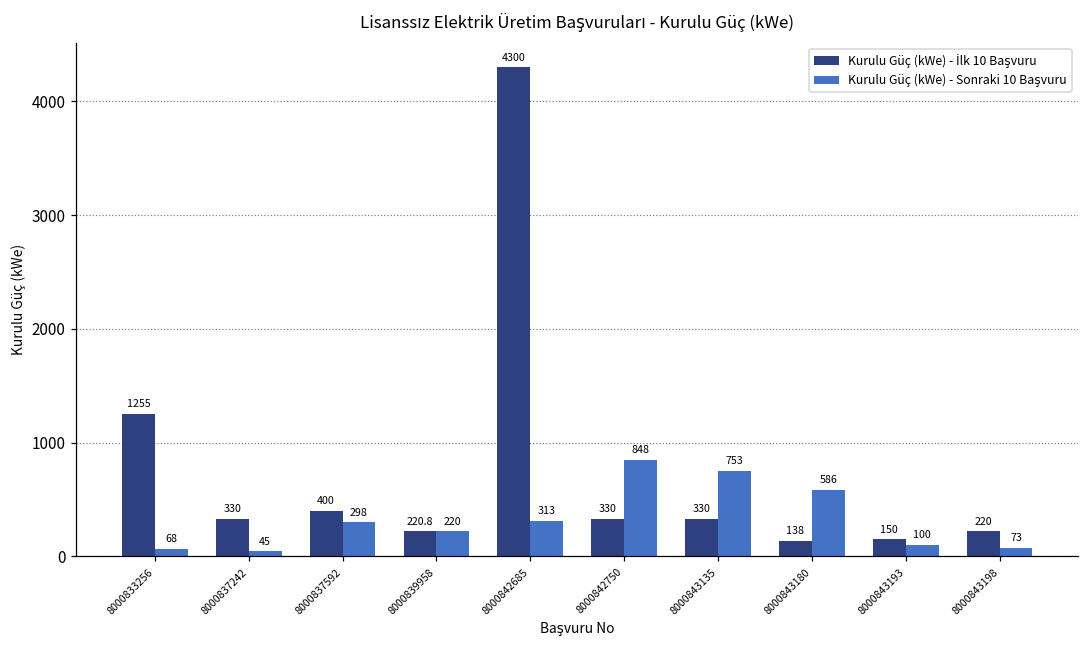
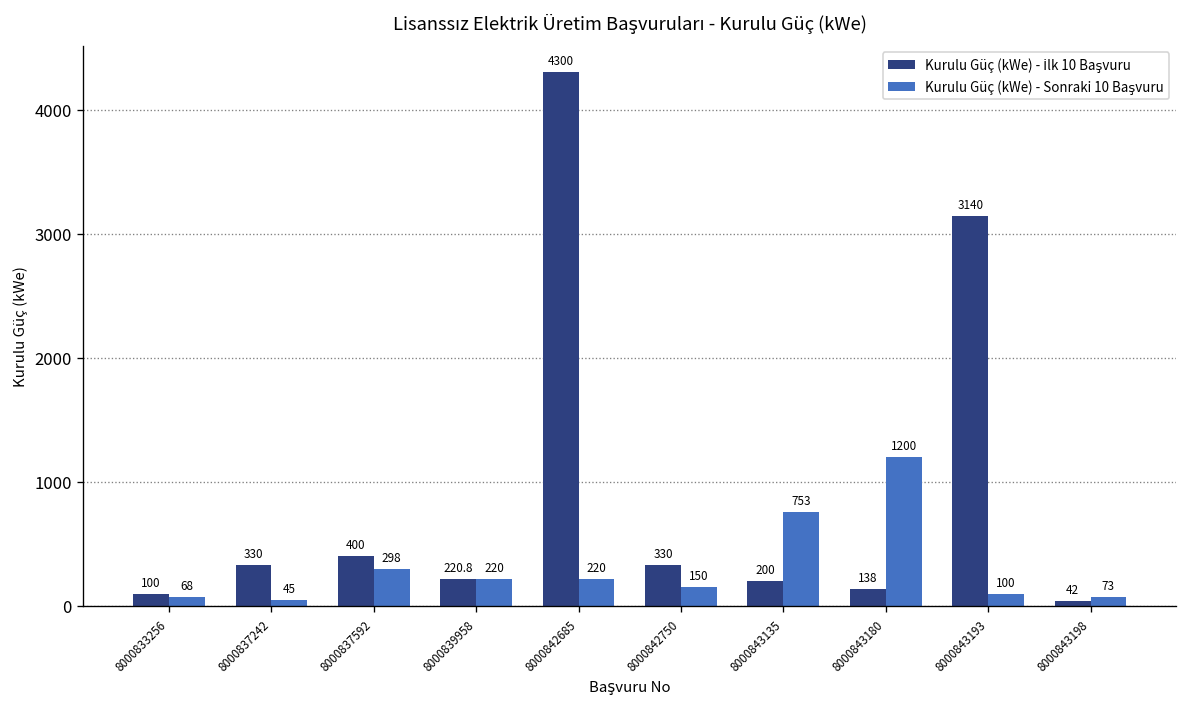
Kurulu Güç (kWe) - İlk 10 Başvuru, 8000833256: 1255 -> 100
Kurulu Güç (kWe) - Sonraki 10 Başvuru, 8000842685: 313 -> 220
Kurulu Güç (kWe) - Sonraki 10 Başvuru, 8000842750: 848 -> 150
Kurulu Güç (kWe) - İlk 10 Başvuru, 8000843135: 330 -> 200
Kurulu Güç (kWe) - Sonraki 10 Başvuru, 8000843180: 586 -> 1200
Kurulu Güç (kWe) - İlk 10 Başvuru, 8000843193: 150 -> 3140
Kurulu Güç (kWe) - İlk 10 Başvuru, 8000843198: 220 -> 42
